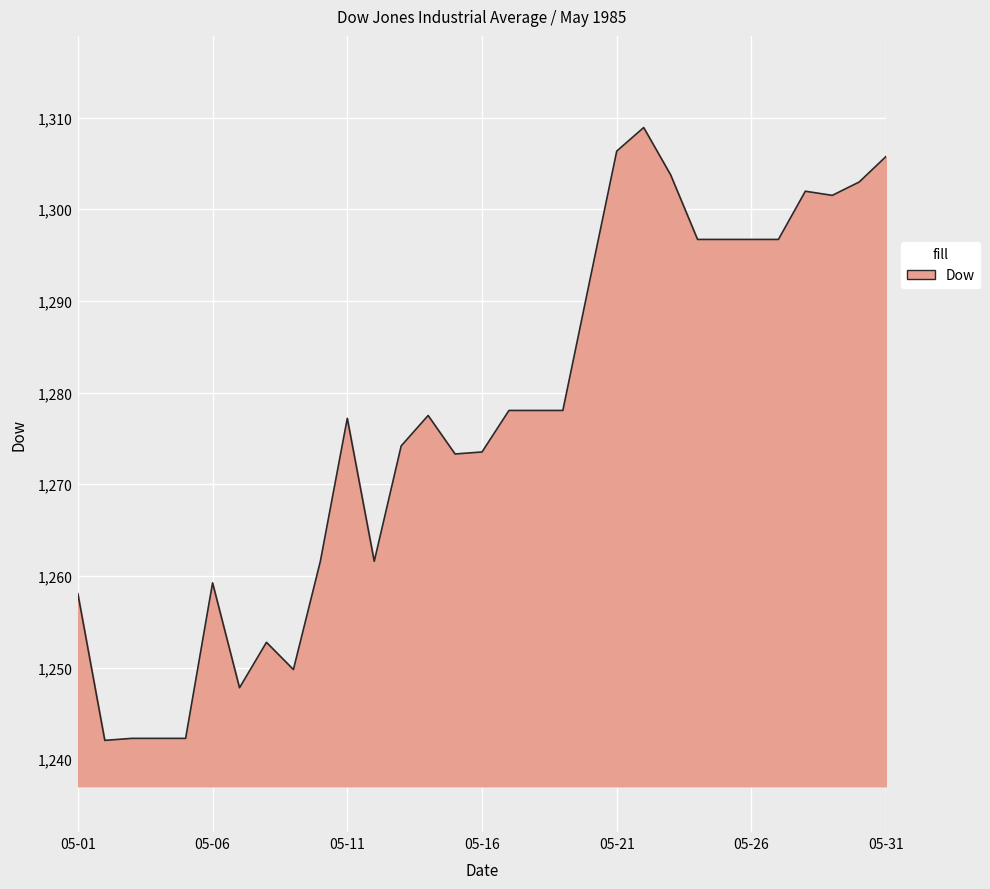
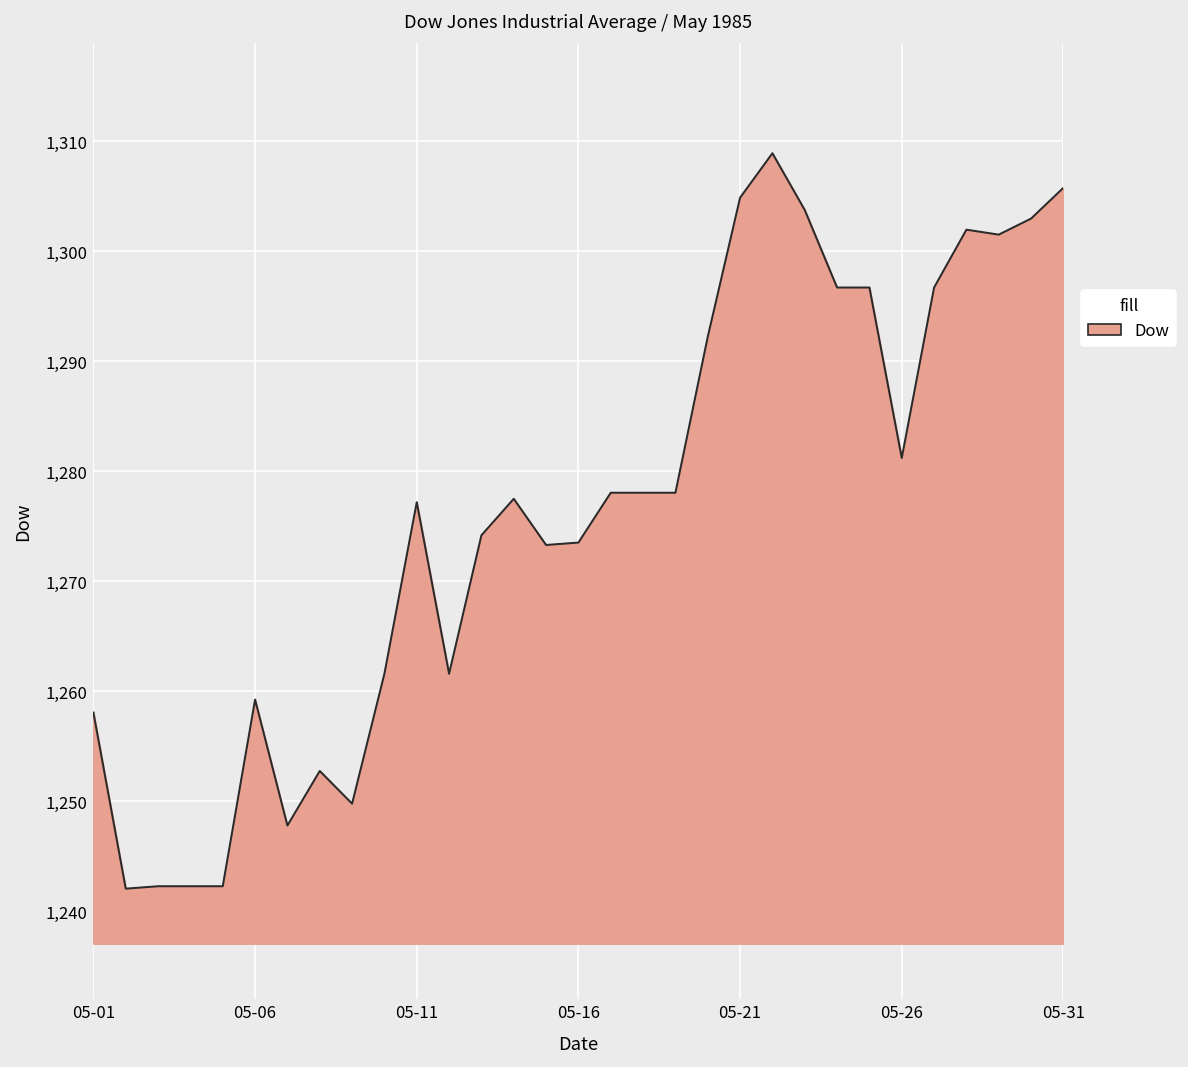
05-21: 1,306 -> 1,305
05-26: 1,297 -> 1,281
